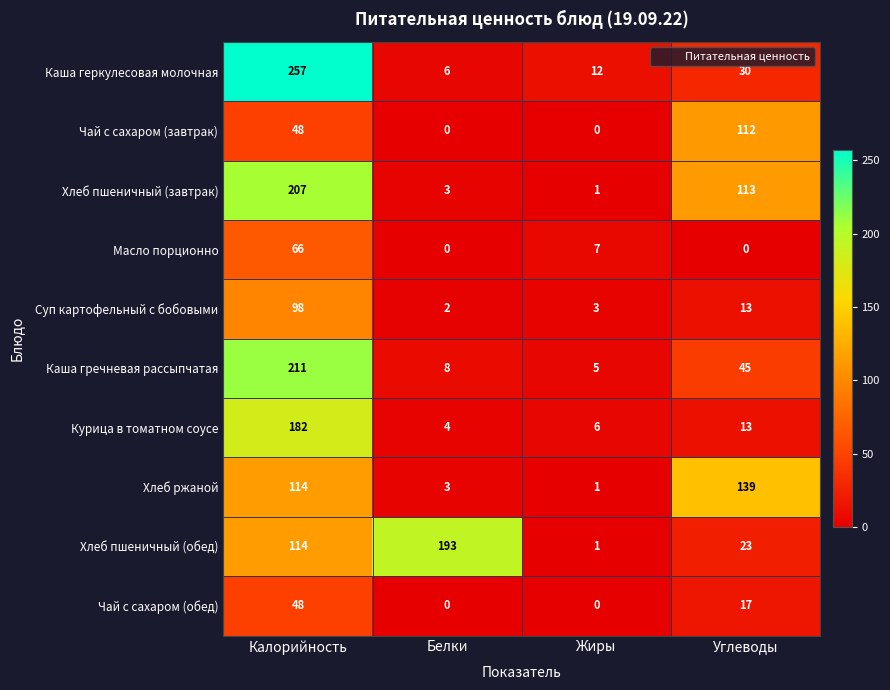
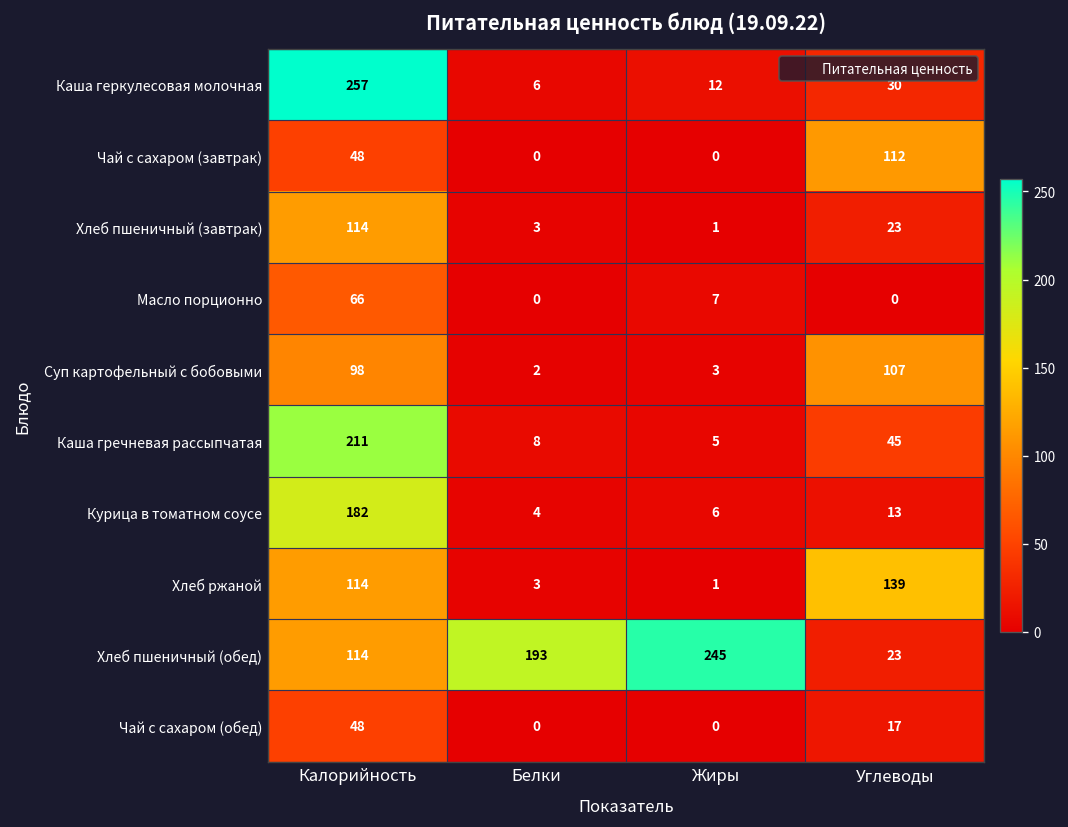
Хлеб пшеничный (завтрак), Калорийность: 207 -> 114
Хлеб пшеничный (завтрак), Углеводы: 113 -> 23
Суп картофельный с бобовыми, Углеводы: 13 -> 107
Хлеб пшеничный (обед), Жиры: 1 -> 245
